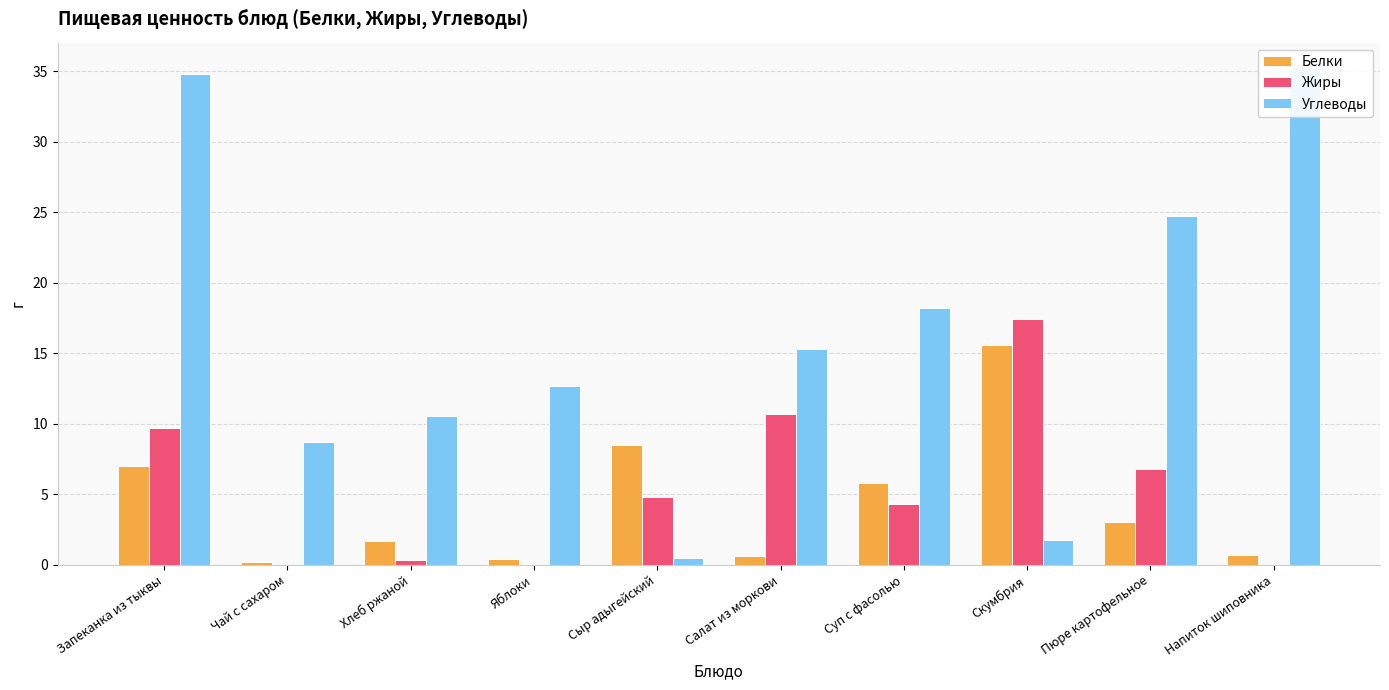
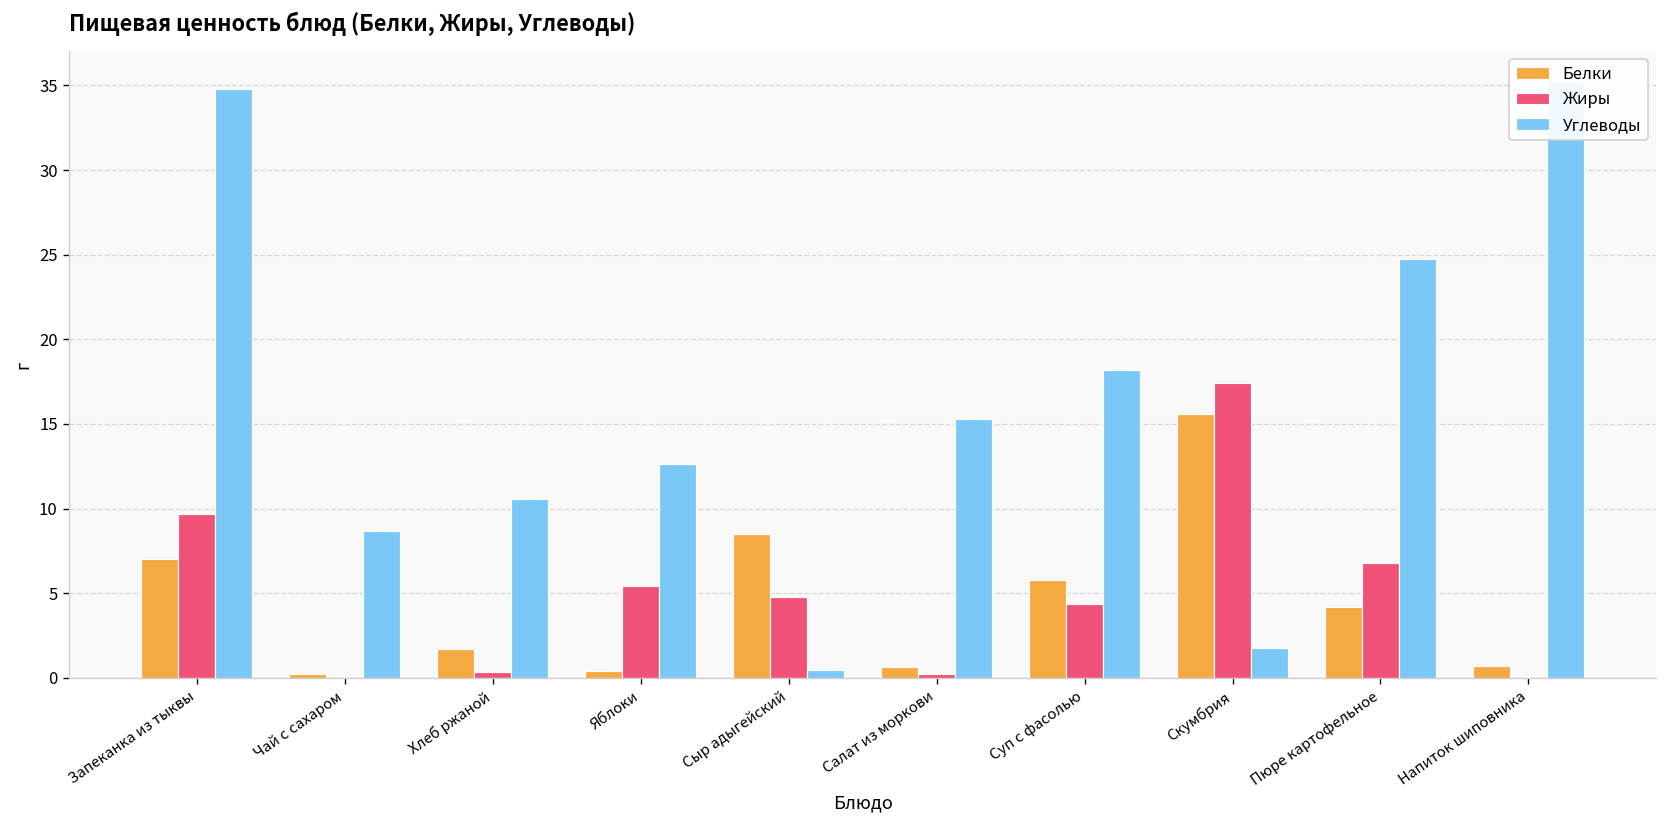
Жиры, Яблоки: 0.0 -> 5.4
Жиры, Салат из моркови: 10.7 -> 0.3
Белки, Пюре картофельное: 3.0 -> 4.2
